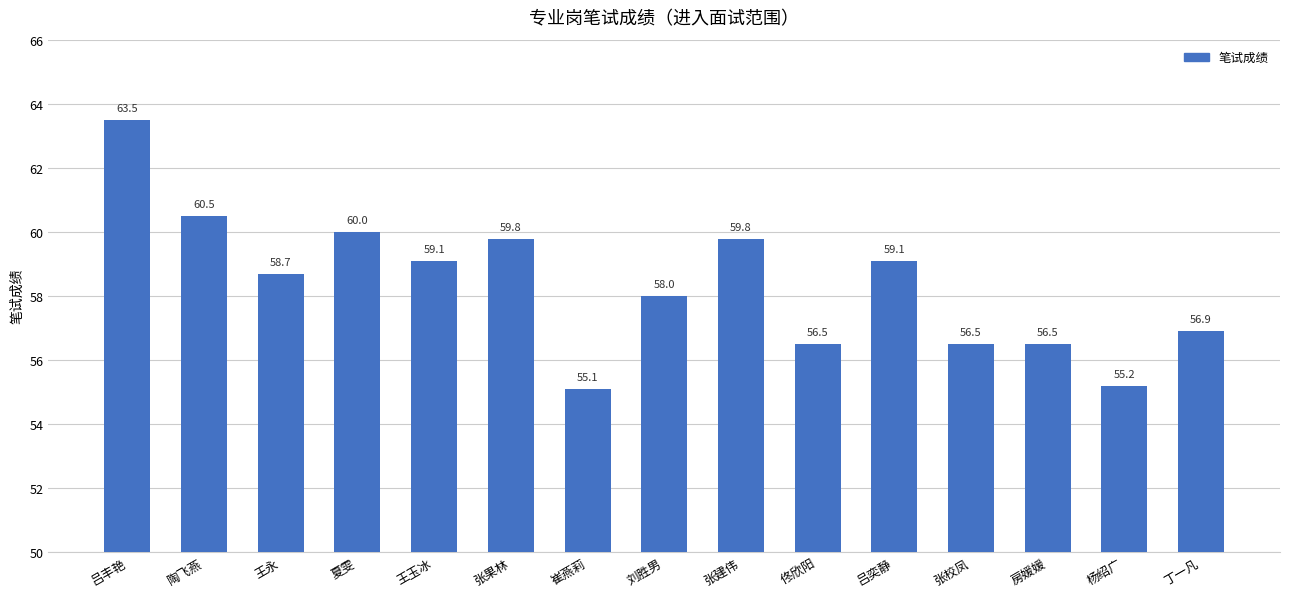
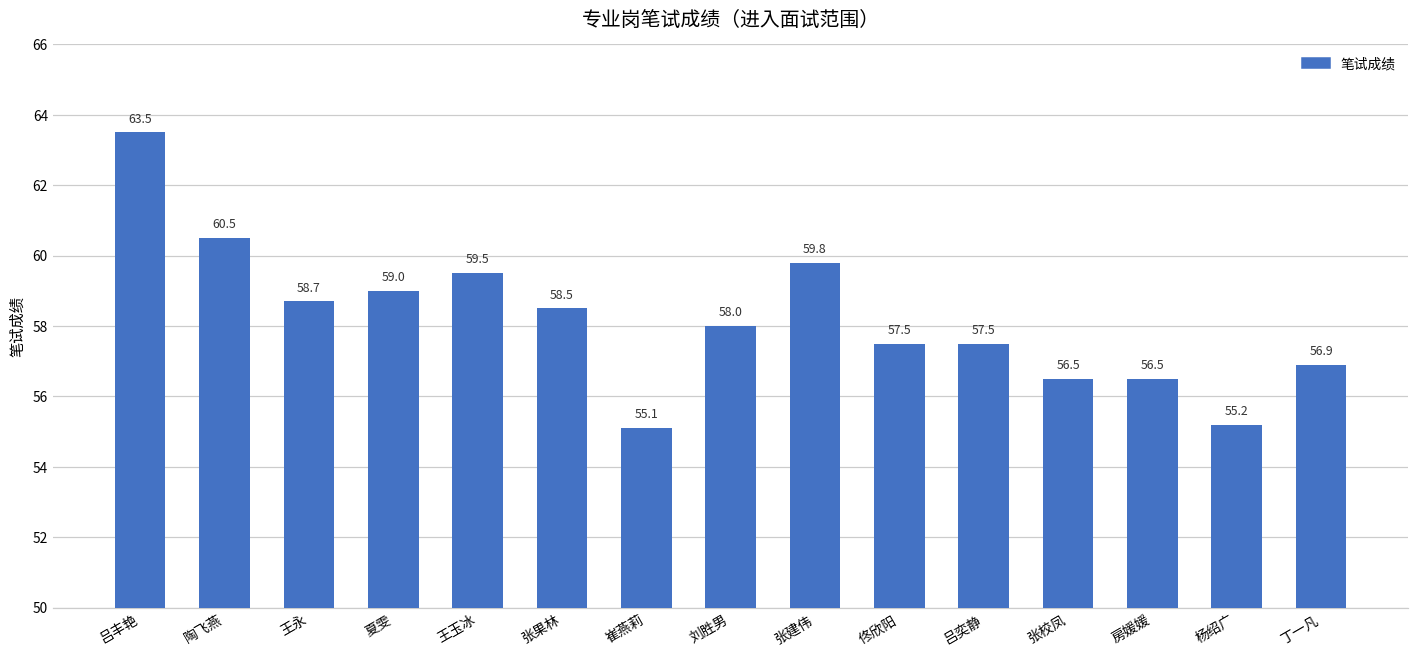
夏雯: 60.0 -> 59.0
王玉冰: 59.1 -> 59.5
张果林: 59.8 -> 58.5
佟欣阳: 56.5 -> 57.5
吕奕静: 59.1 -> 57.5
